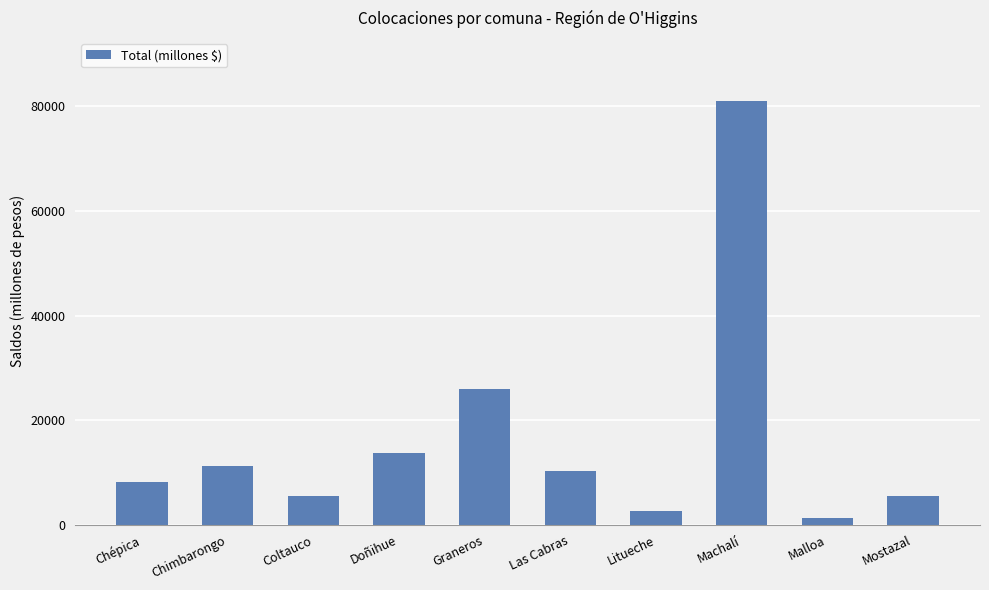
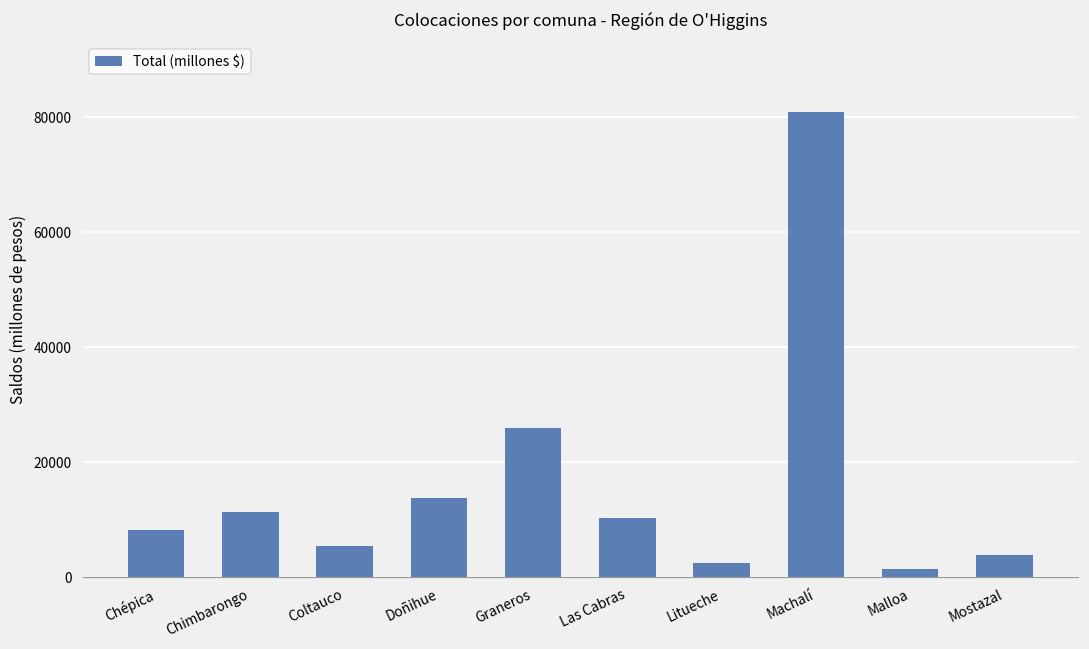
Mostazal: 6000 -> 4000
